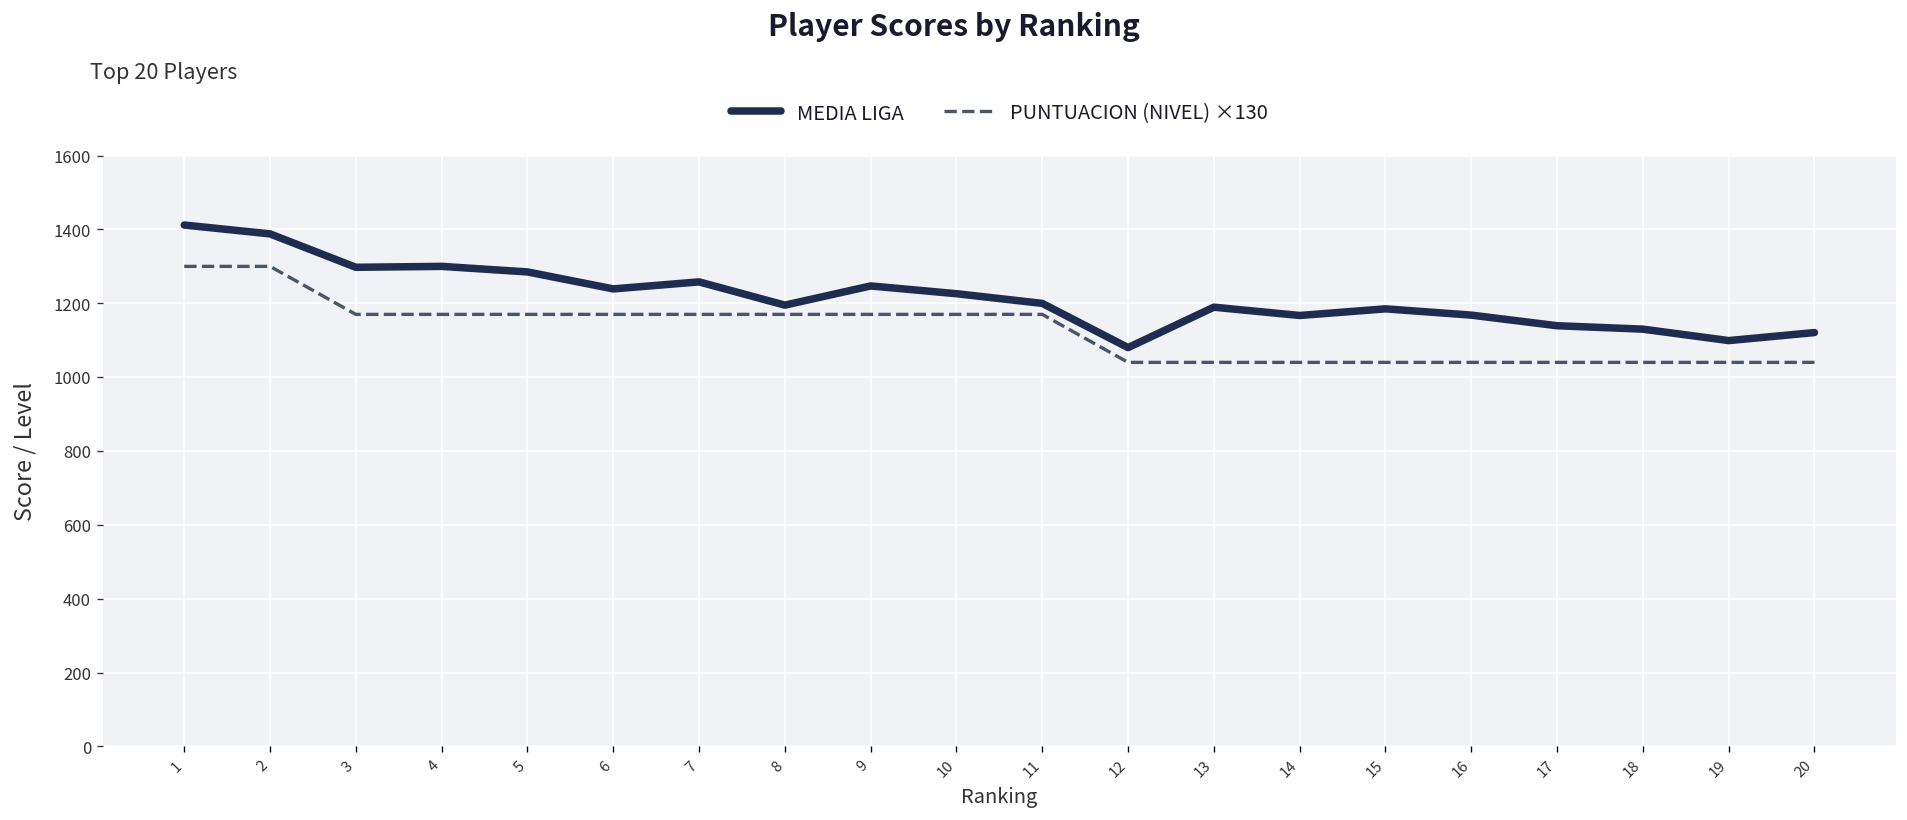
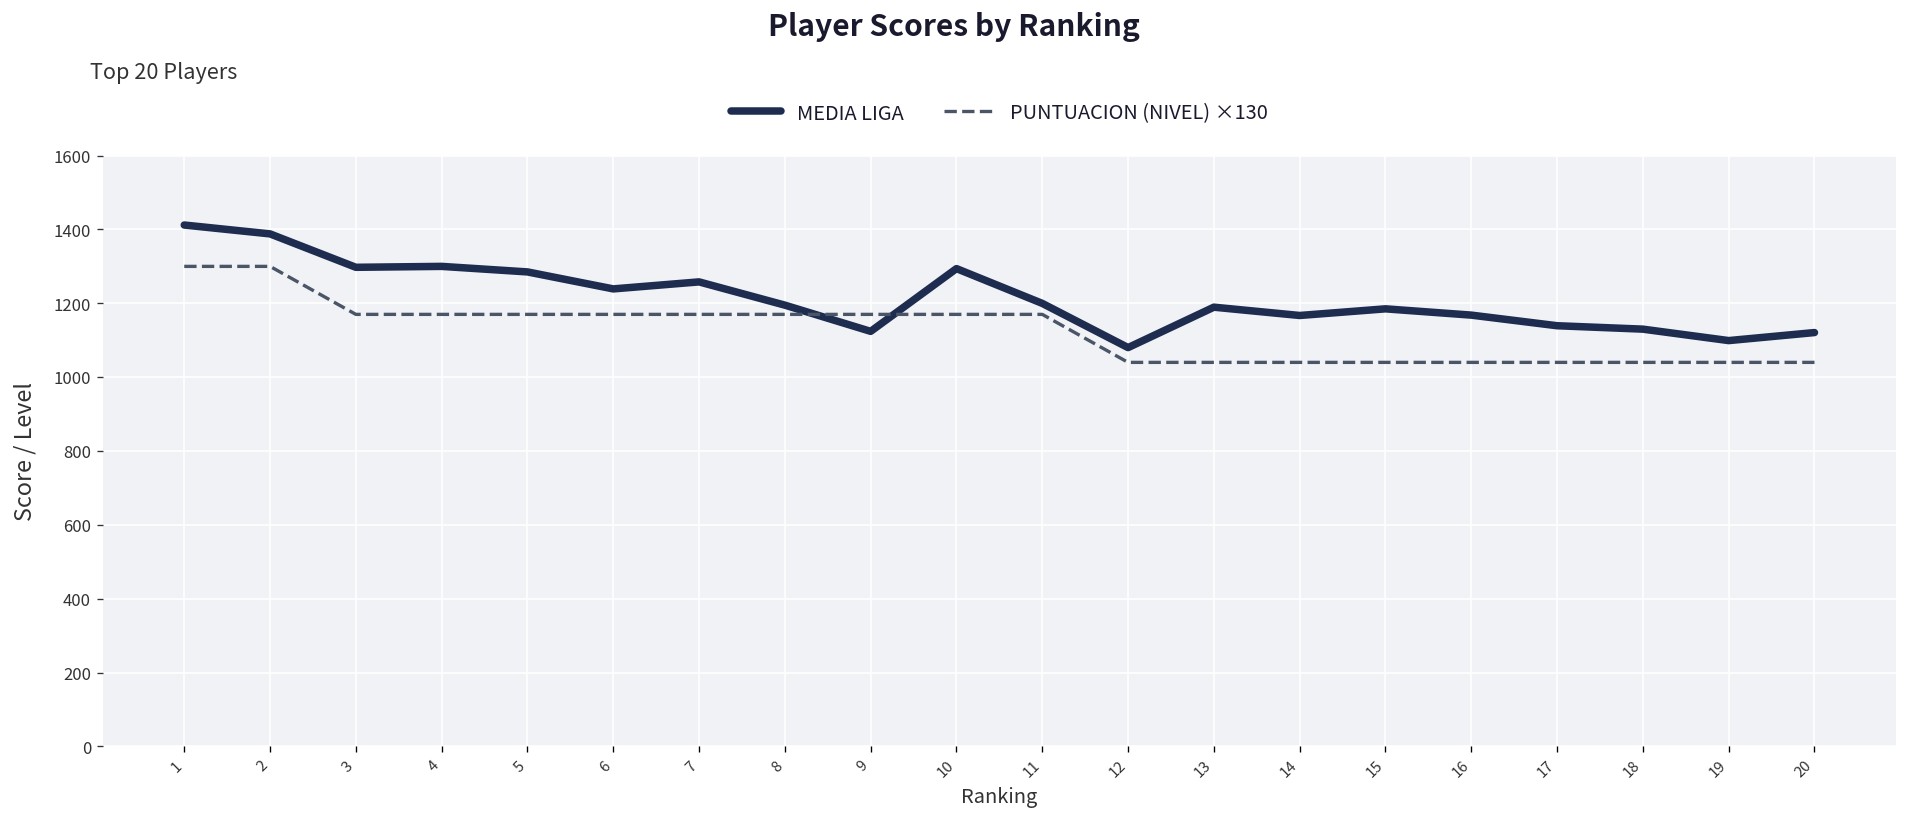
MEDIA LIGA, 9: 1250 -> 1120
MEDIA LIGA, 10: 1230 -> 1290
